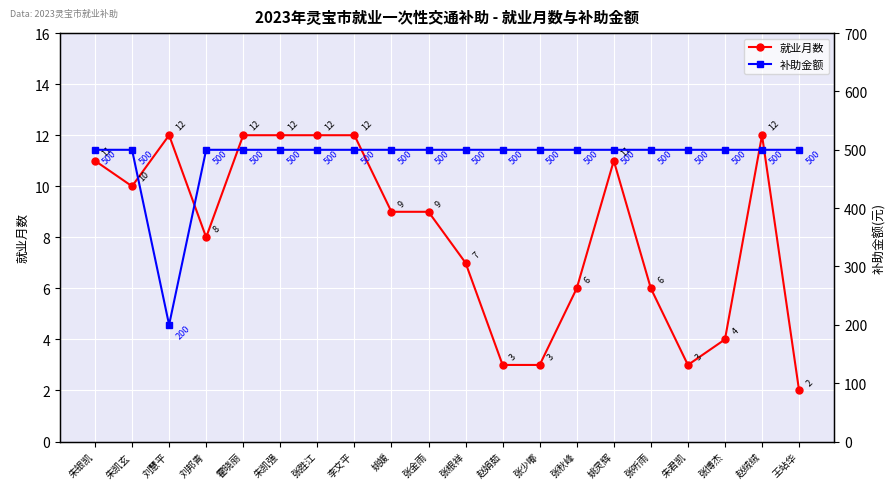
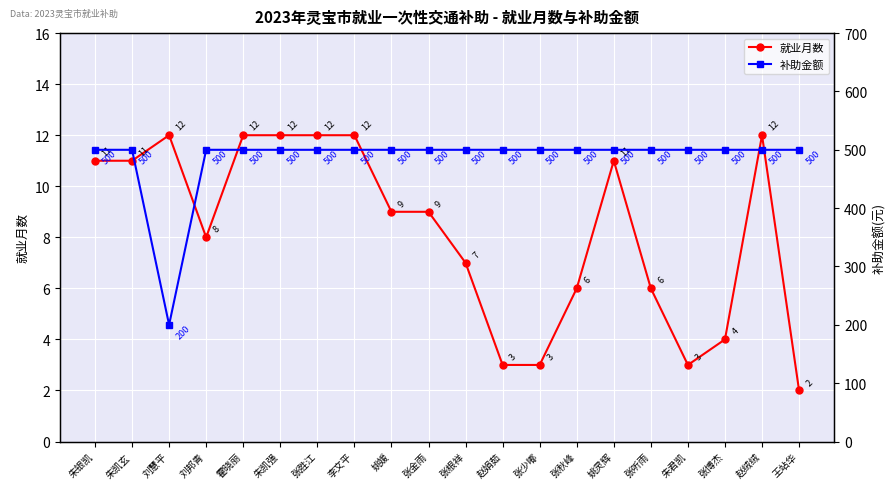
就业月数, 朱凯玄: 10 -> 11
